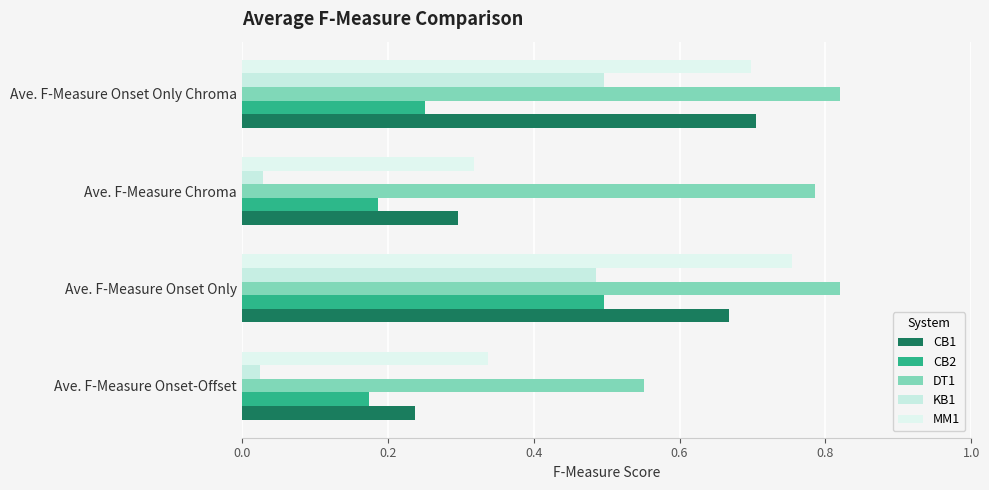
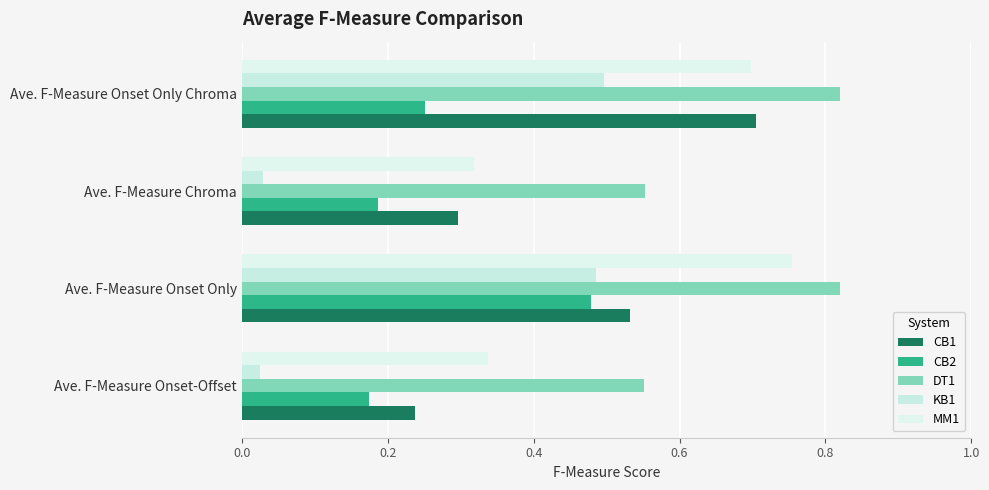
DT1, Ave. F-Measure Chroma: 0.79 -> 0.55
CB2, Ave. F-Measure Onset Only: 0.50 -> 0.48
CB1, Ave. F-Measure Onset Only: 0.67 -> 0.53
